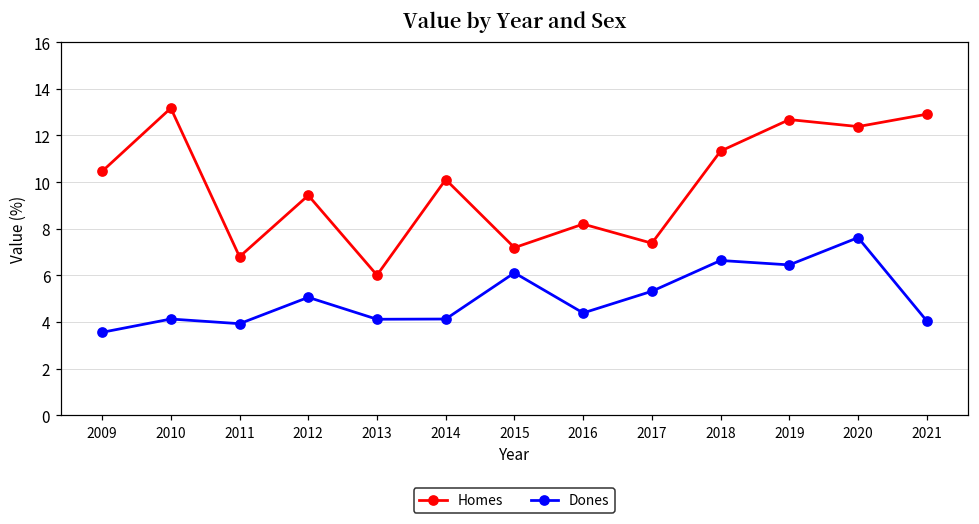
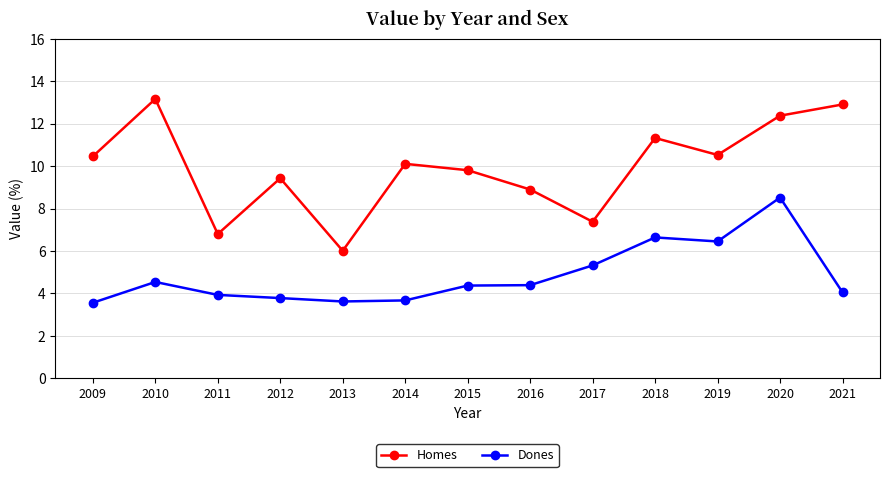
Dones, 2010: 4.1 -> 4.5
Dones, 2012: 5.1 -> 3.8
Dones, 2013: 4.1 -> 3.6
Dones, 2014: 4.1 -> 3.7
Homes, 2015: 7.2 -> 9.8
Dones, 2015: 6.1 -> 4.4
Homes, 2016: 8.2 -> 8.9
Homes, 2019: 12.7 -> 10.5
Dones, 2020: 7.6 -> 8.5
